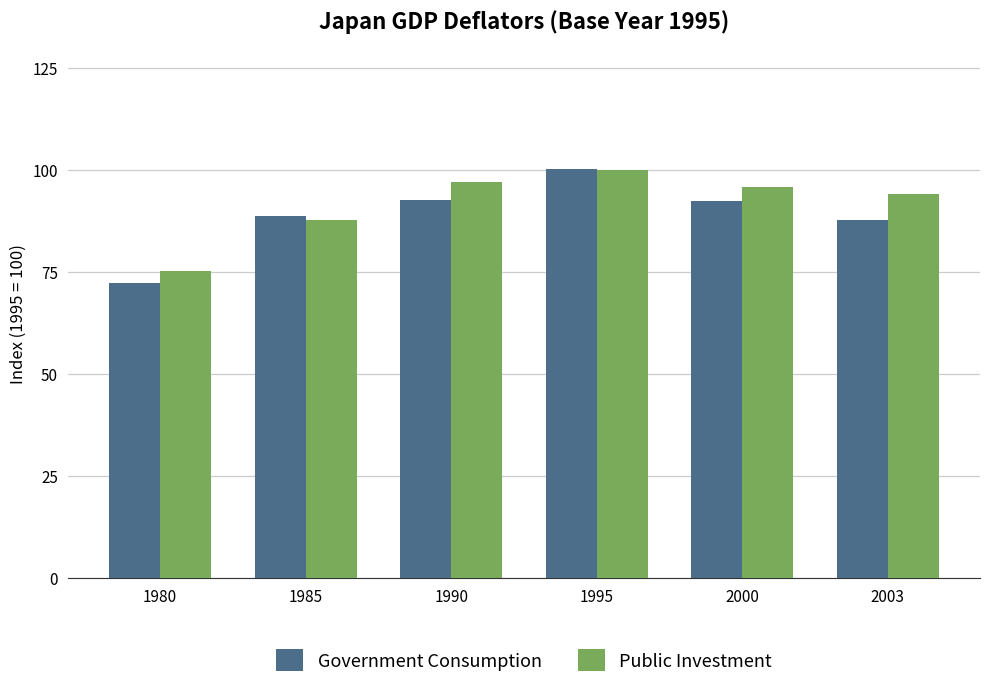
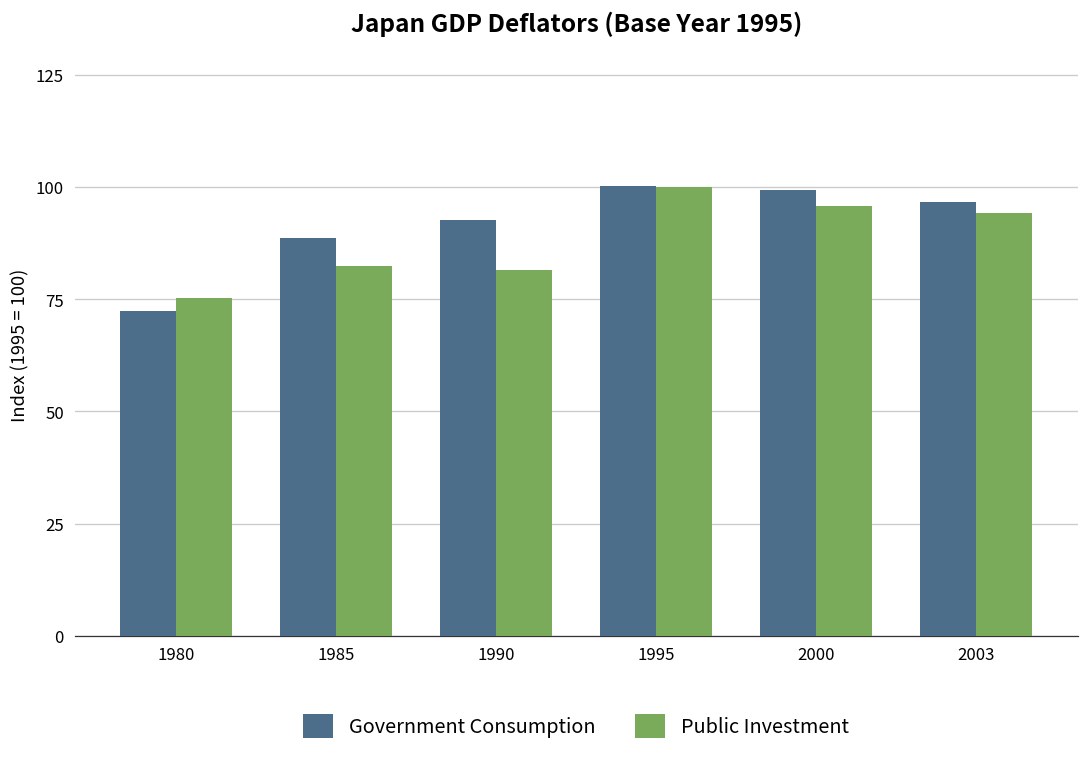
Public Investment, 1985: 88 -> 82
Public Investment, 1990: 97 -> 82
Government Consumption, 2000: 92 -> 99
Government Consumption, 2003: 88 -> 97
